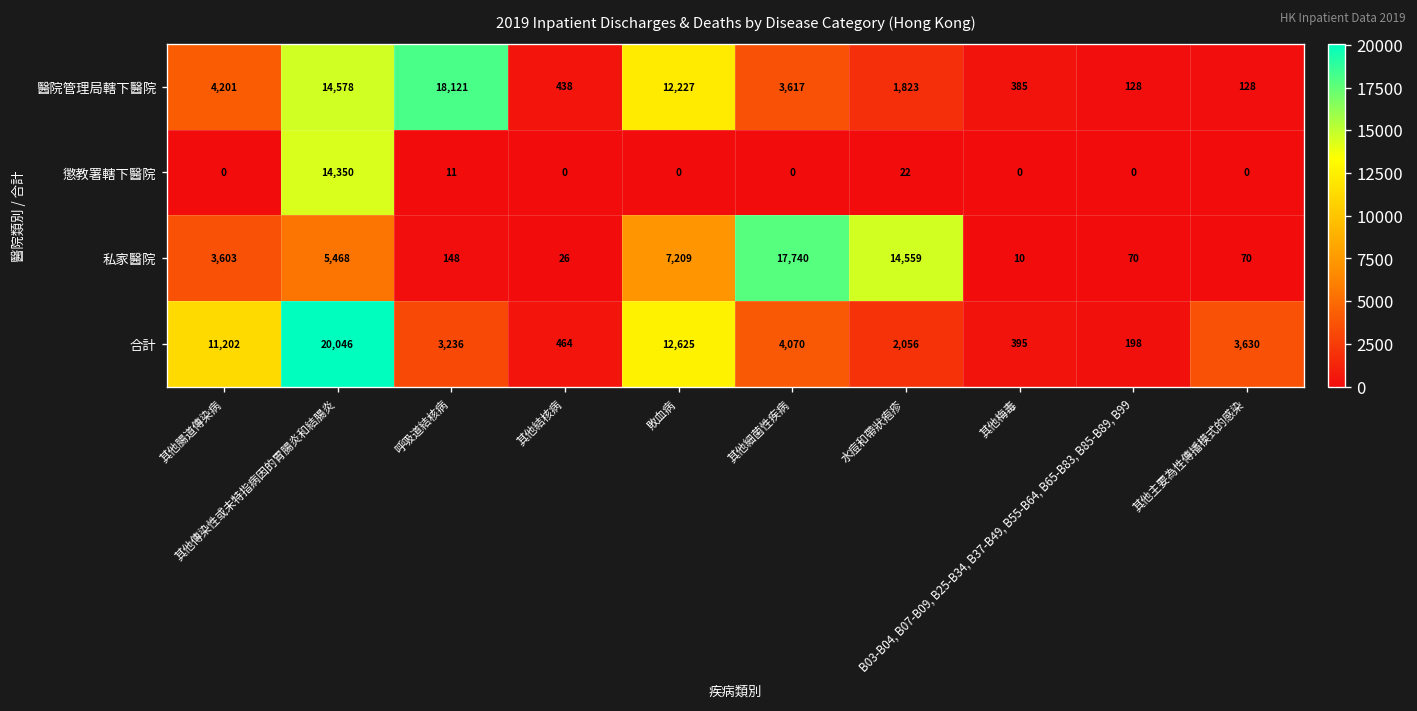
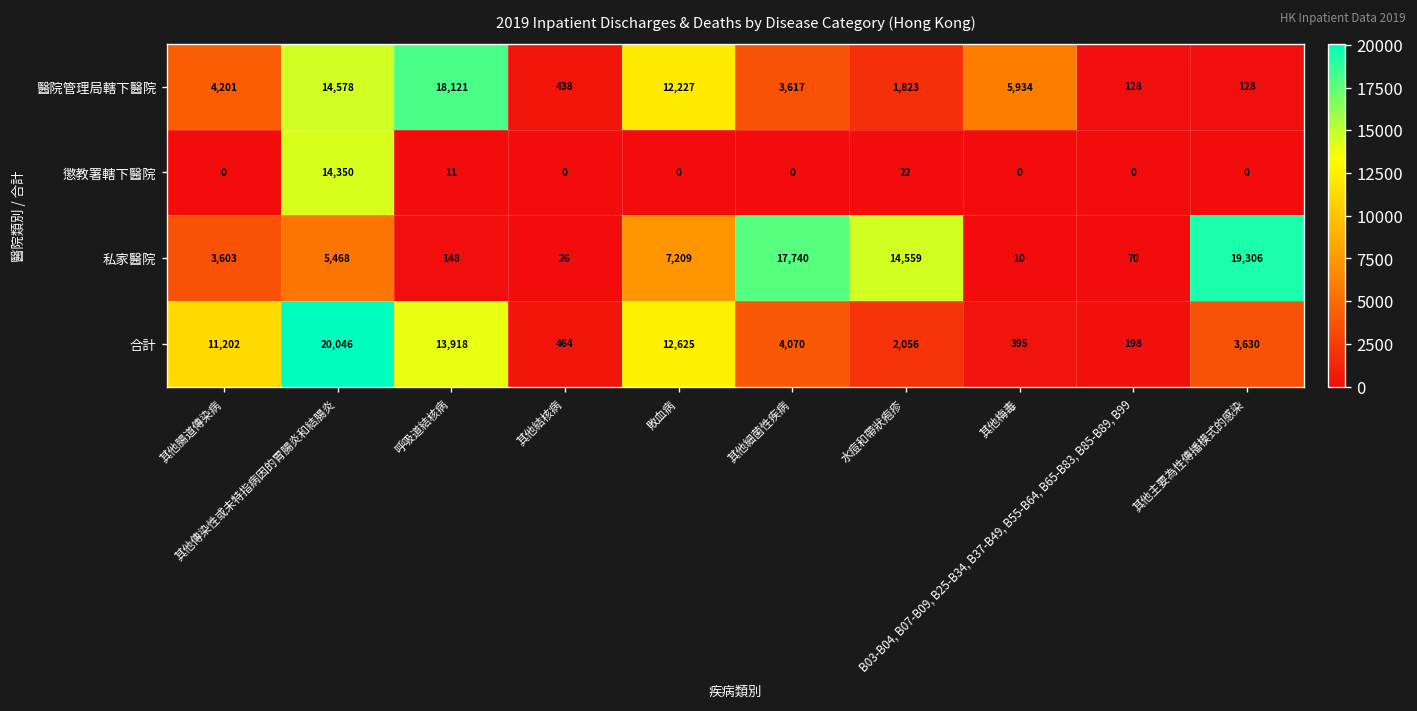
醫院管理局轄下醫院, 其他梅毒: 385 -> 5,934
私家醫院, 其他主要為性傳播模式的感染: 70 -> 19,306
合計, 呼吸道結核病: 3,236 -> 13,918
